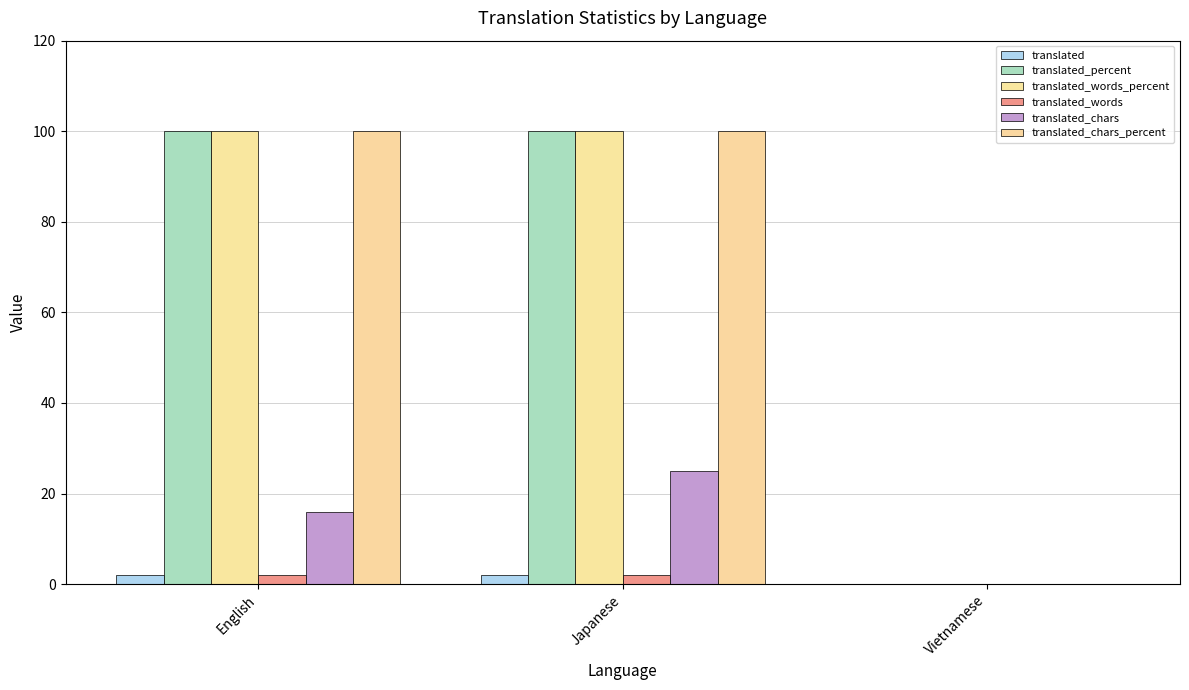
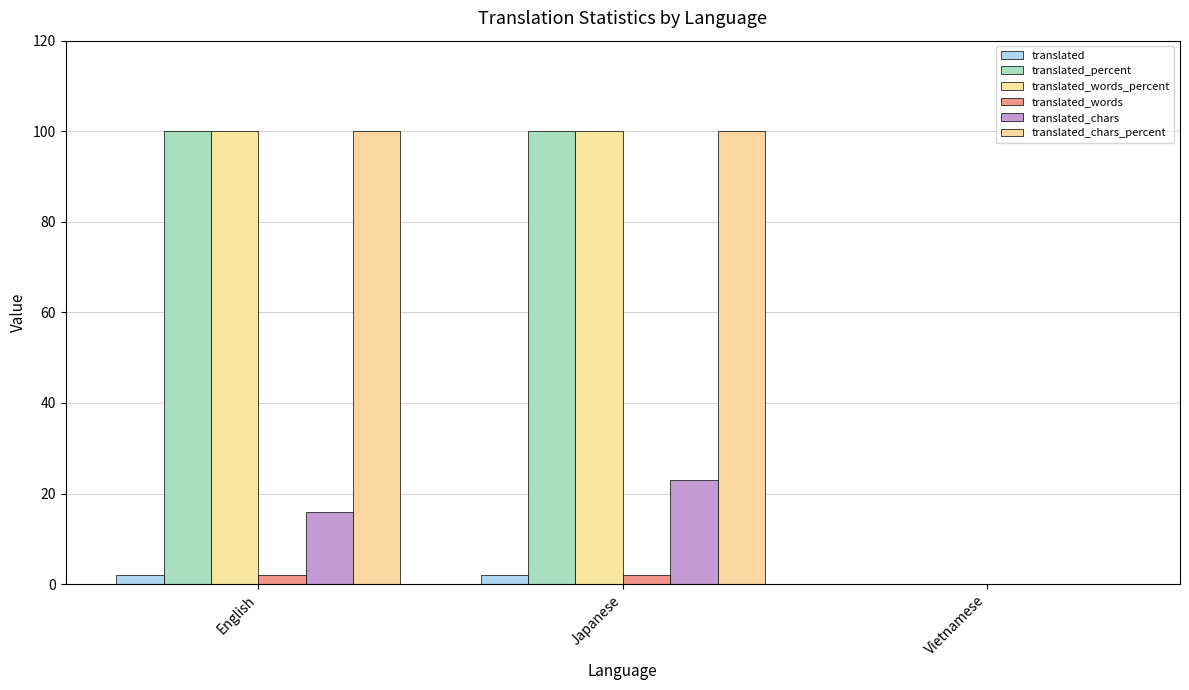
translated_chars, Japanese: 25 -> 23
